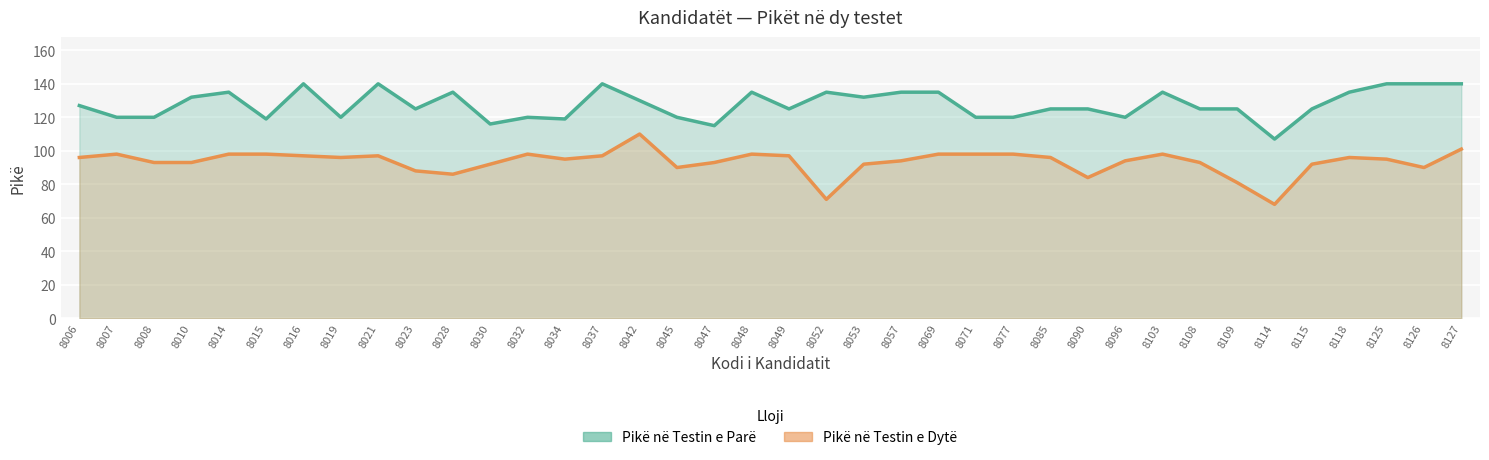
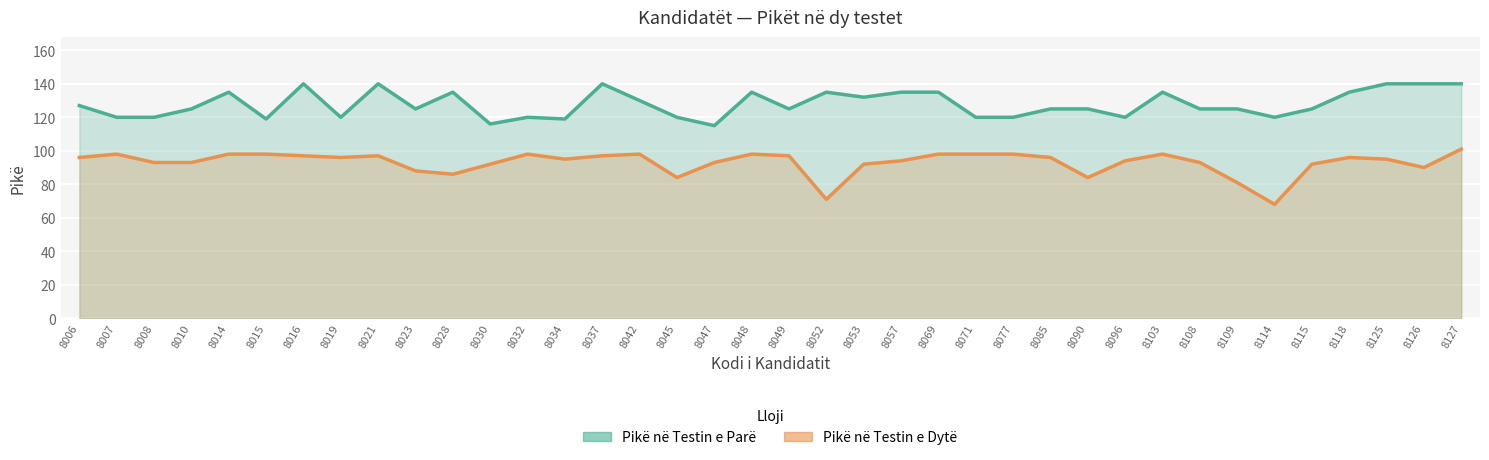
Pikë në Testin e Parë, 8010: 132 -> 125
Pikë në Testin e Dytë, 8042: 110 -> 98
Pikë në Testin e Dytë, 8045: 90 -> 84
Pikë në Testin e Parë, 8114: 107 -> 120
